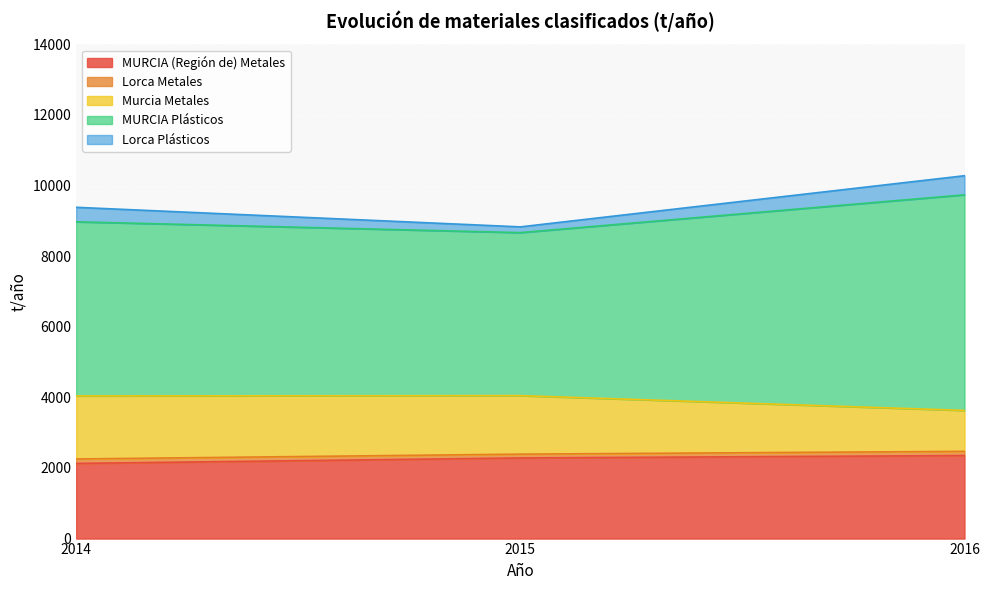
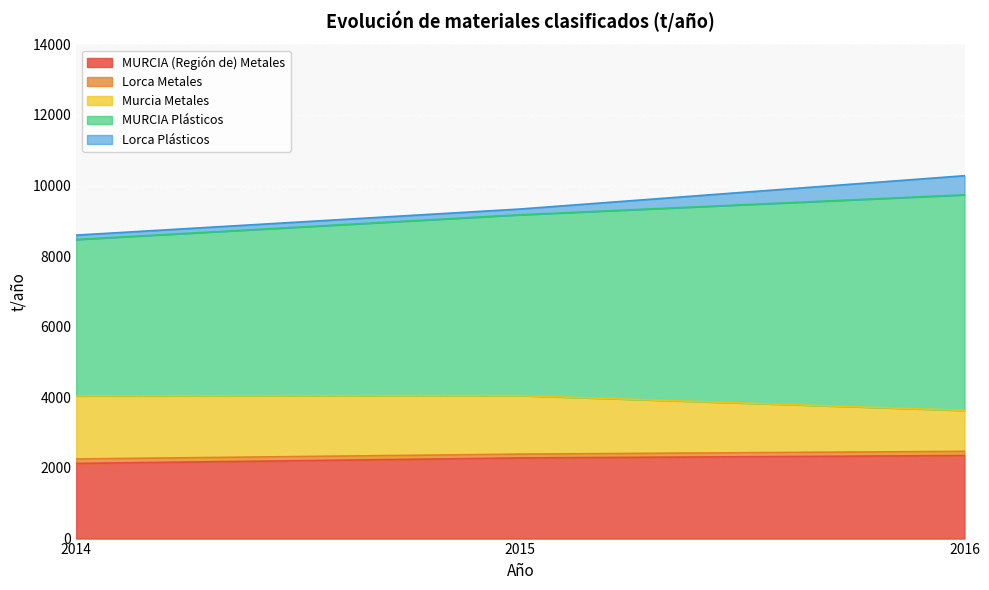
MURCIA Plásticos, 2014: 4900 -> 4400
Lorca Plásticos, 2014: 400 -> 100
MURCIA Plásticos, 2015: 4600 -> 5100
